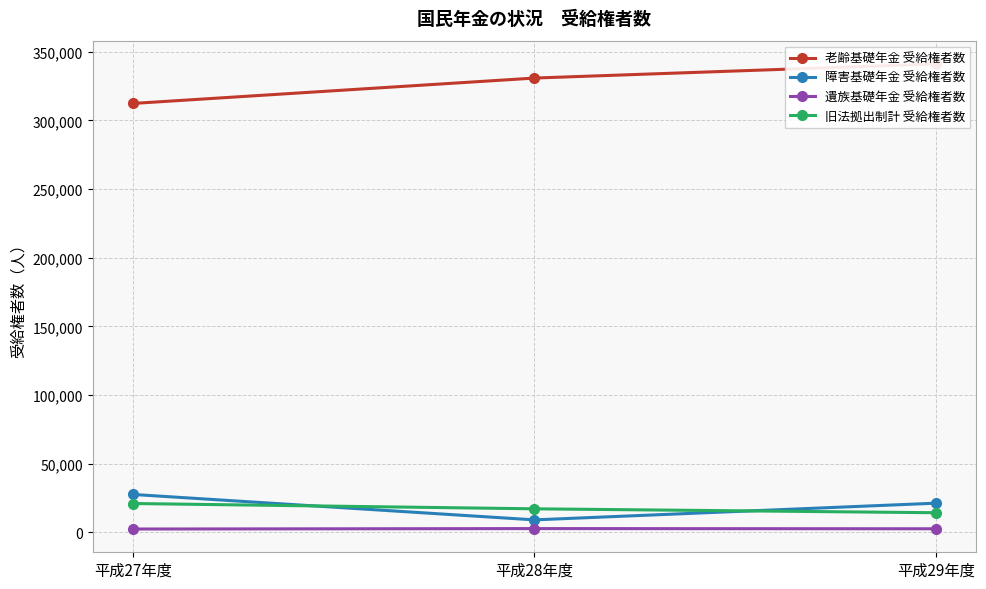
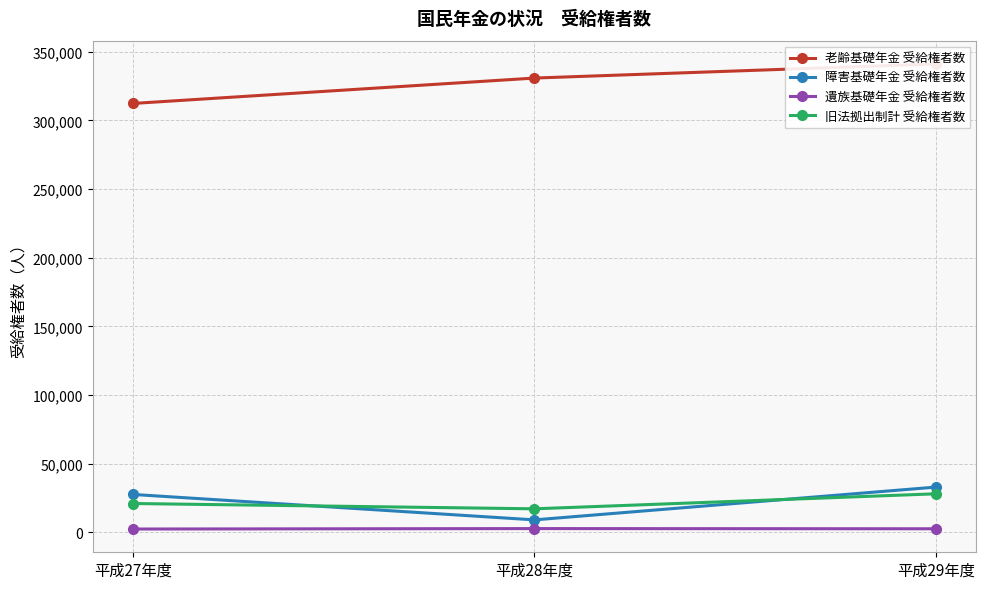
障害基礎年金 受給権者数, 平成29年度: 21,000 -> 33,000
旧法拠出制計 受給権者数, 平成29年度: 14,000 -> 28,000
